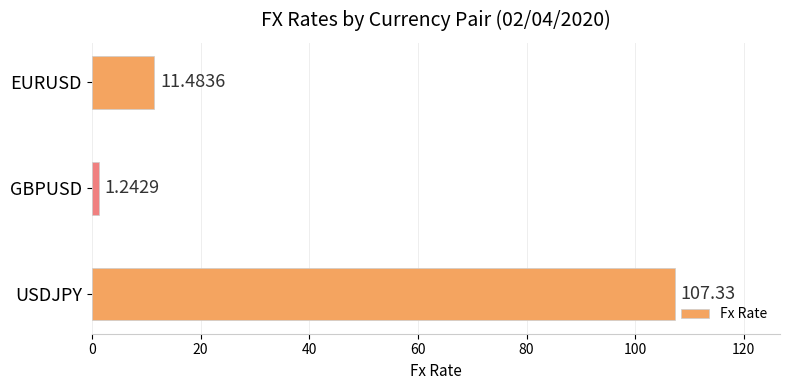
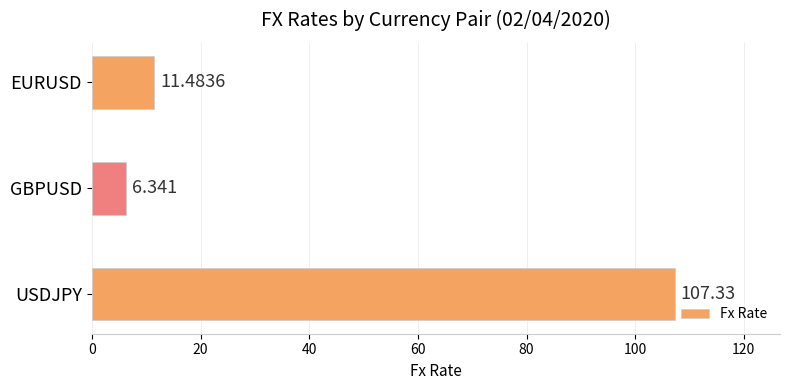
GBPUSD: 1.2429 -> 6.341
